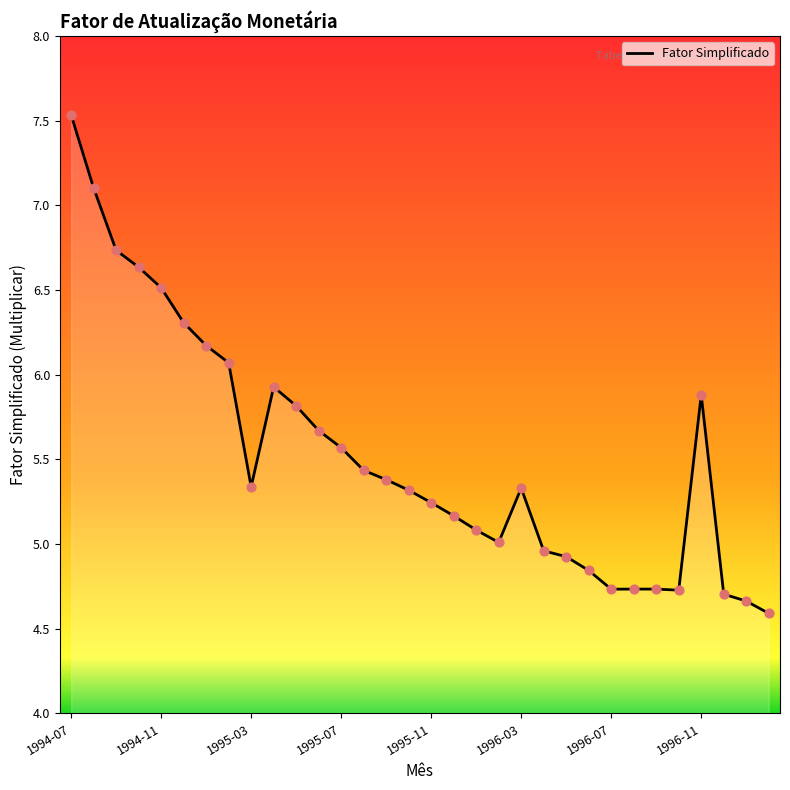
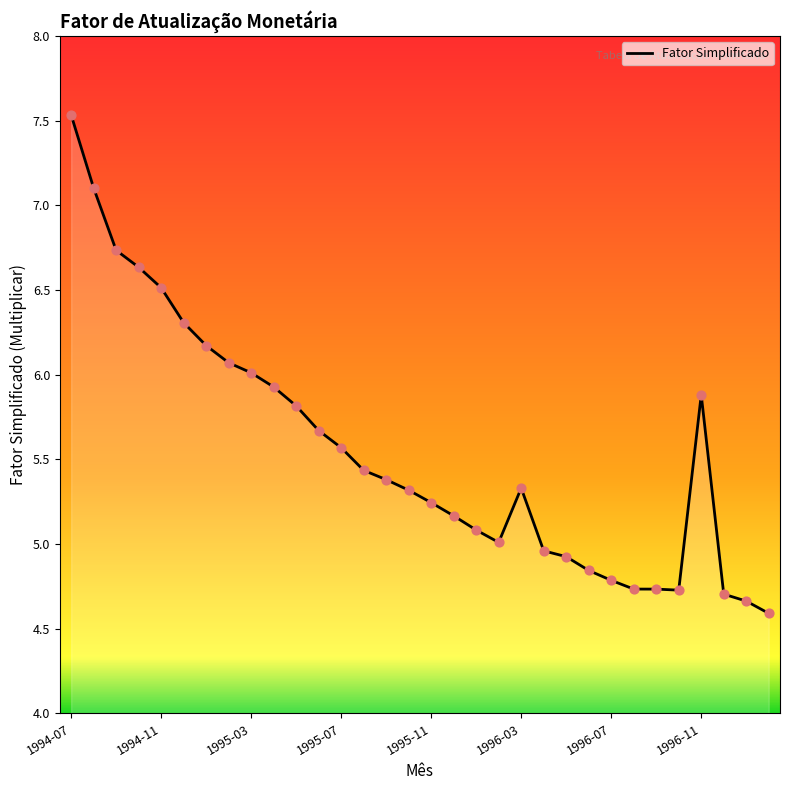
1995-03: 5.34 -> 6.01
1996-07: 4.73 -> 4.79
